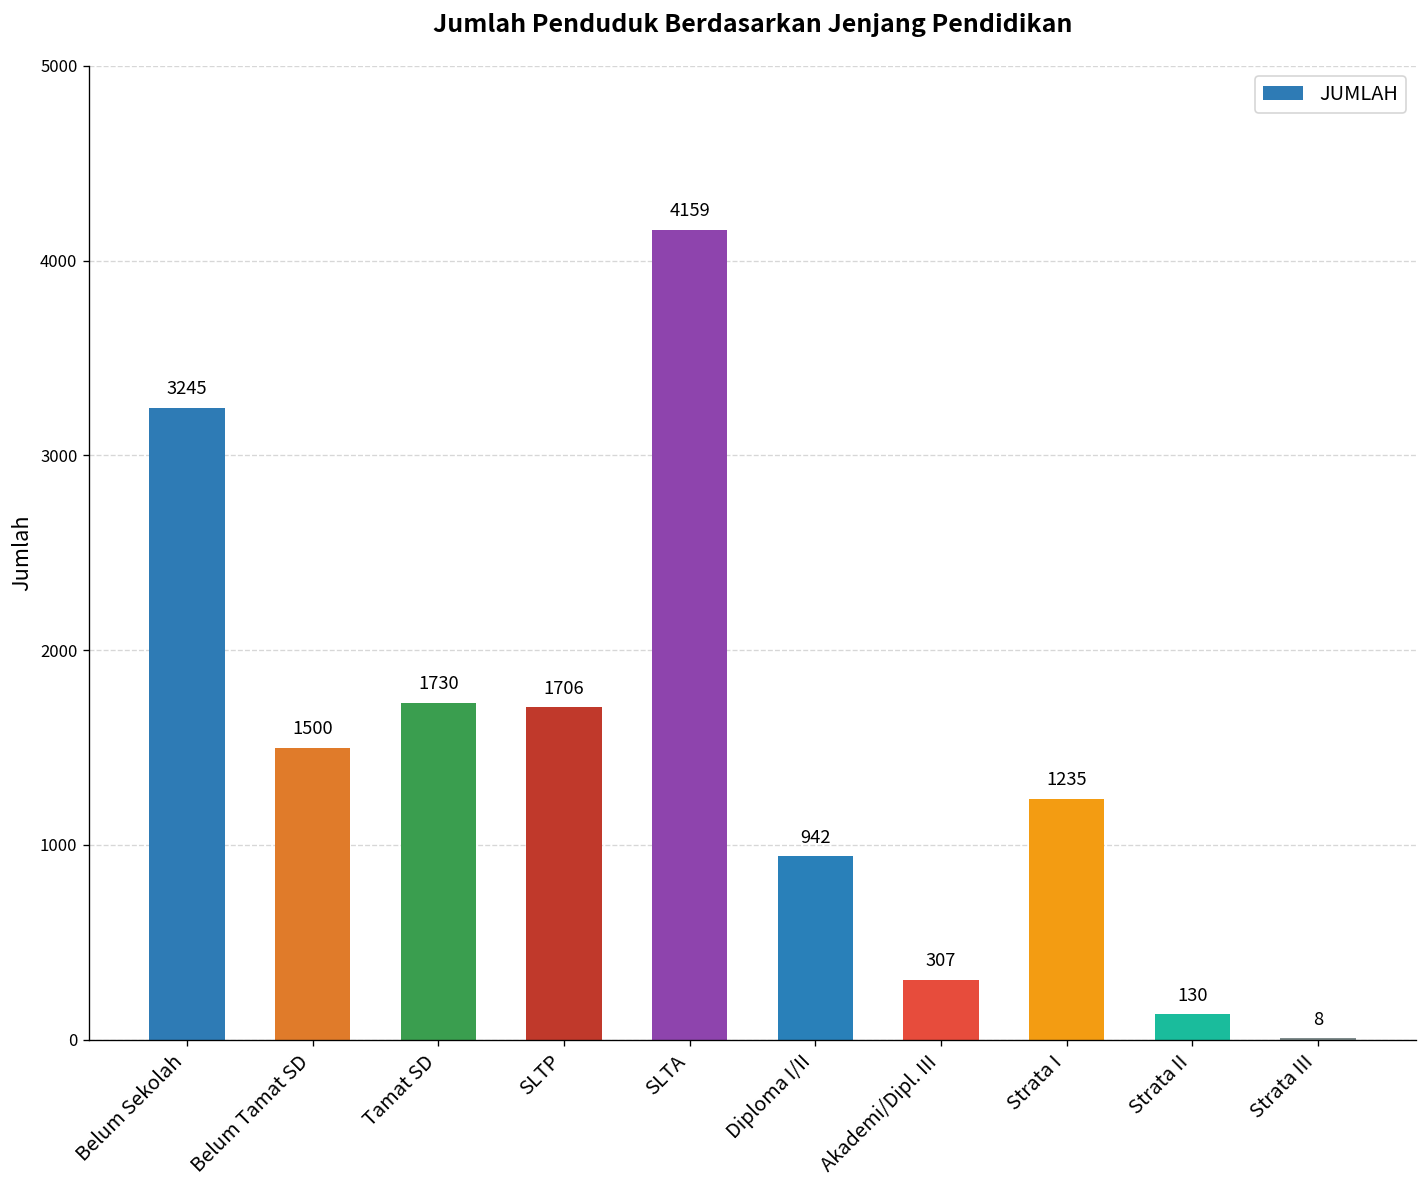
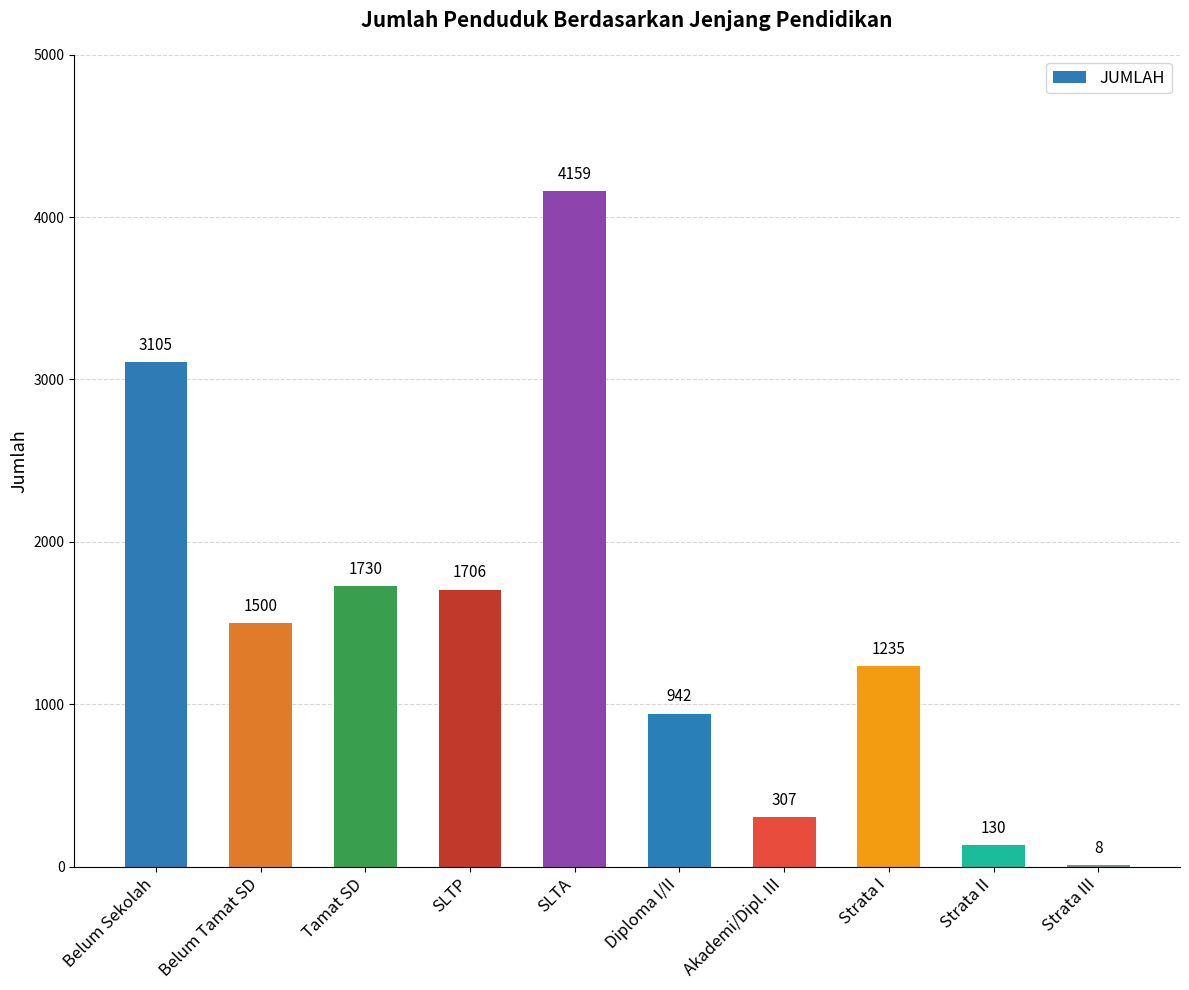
Belum Sekolah: 3245 -> 3105
